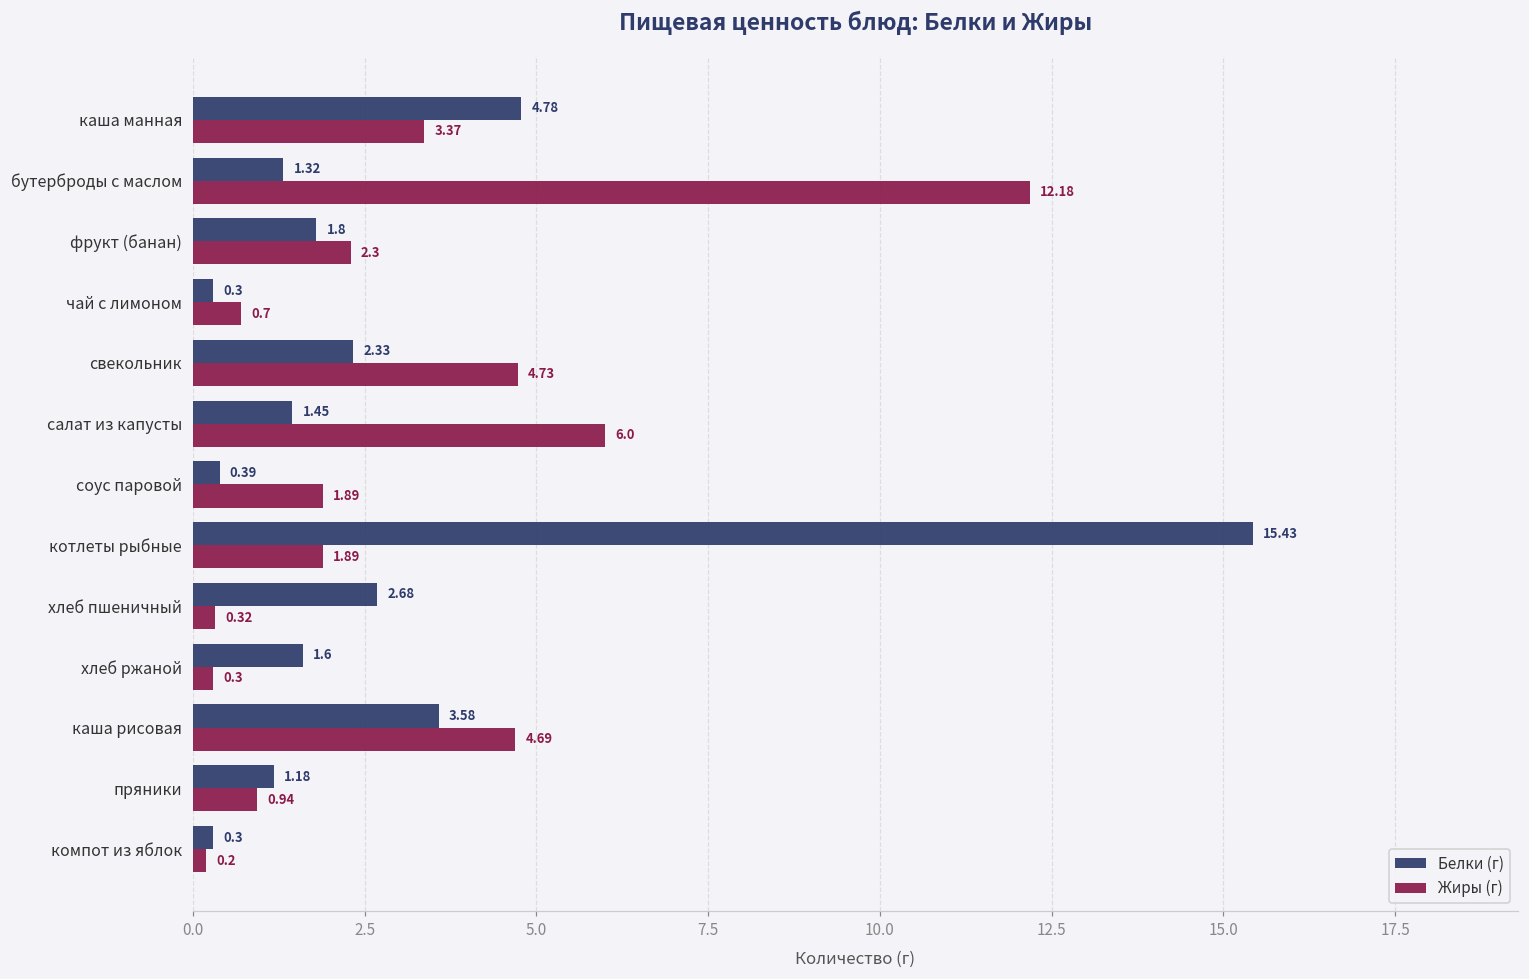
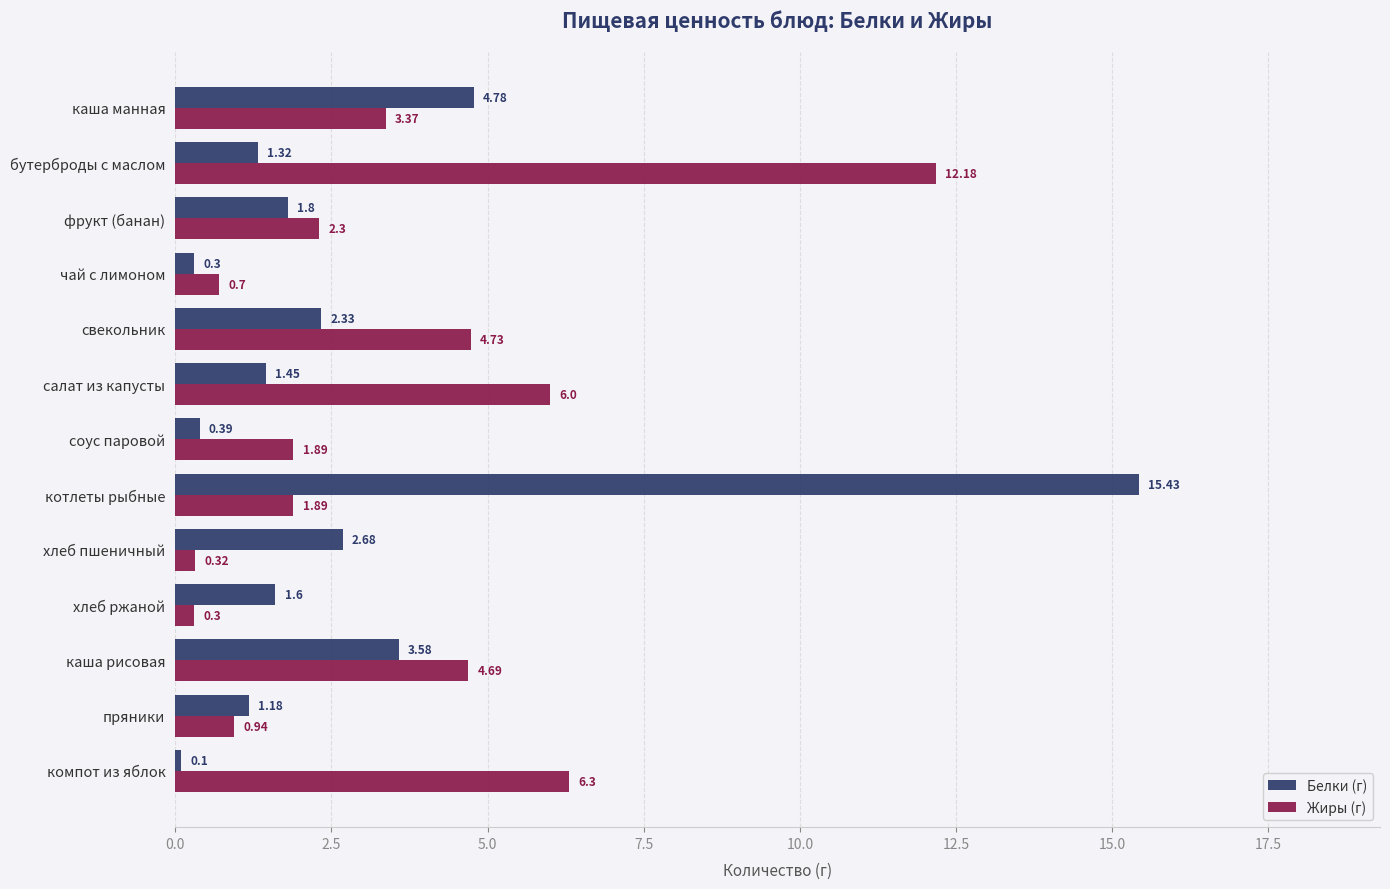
Белки (г), компот из яблок: 0.3 -> 0.1
Жиры (г), компот из яблок: 0.2 -> 6.3
